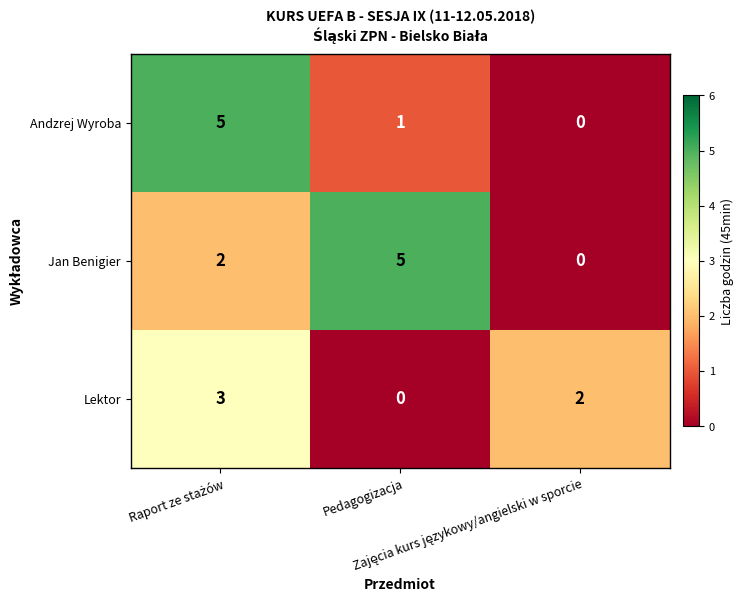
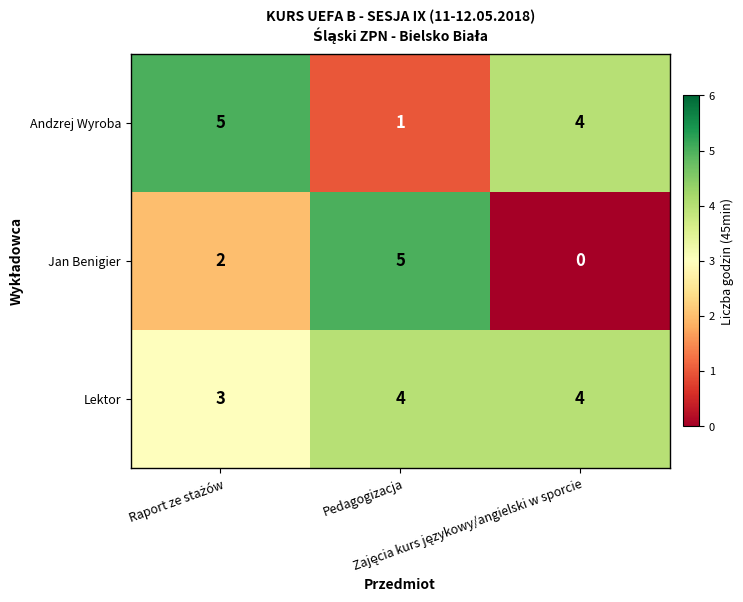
Andzrej Wyroba, Zajęcia kurs językowy/angielski w sporcie: 0 -> 4
Lektor, Pedagogizacja: 0 -> 4
Lektor, Zajęcia kurs językowy/angielski w sporcie: 2 -> 4
